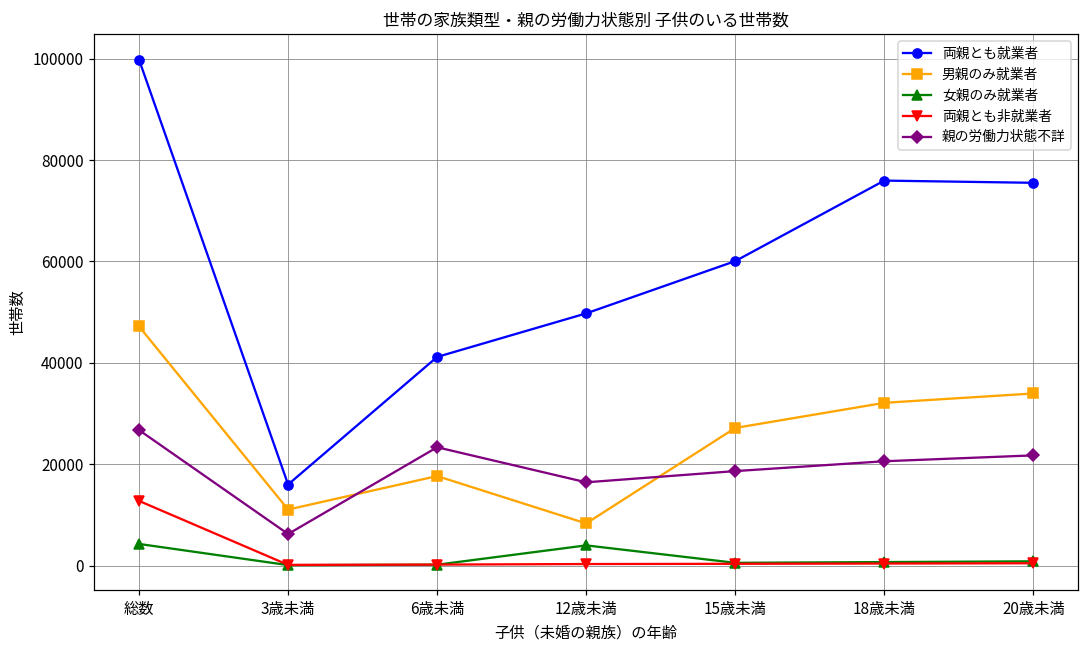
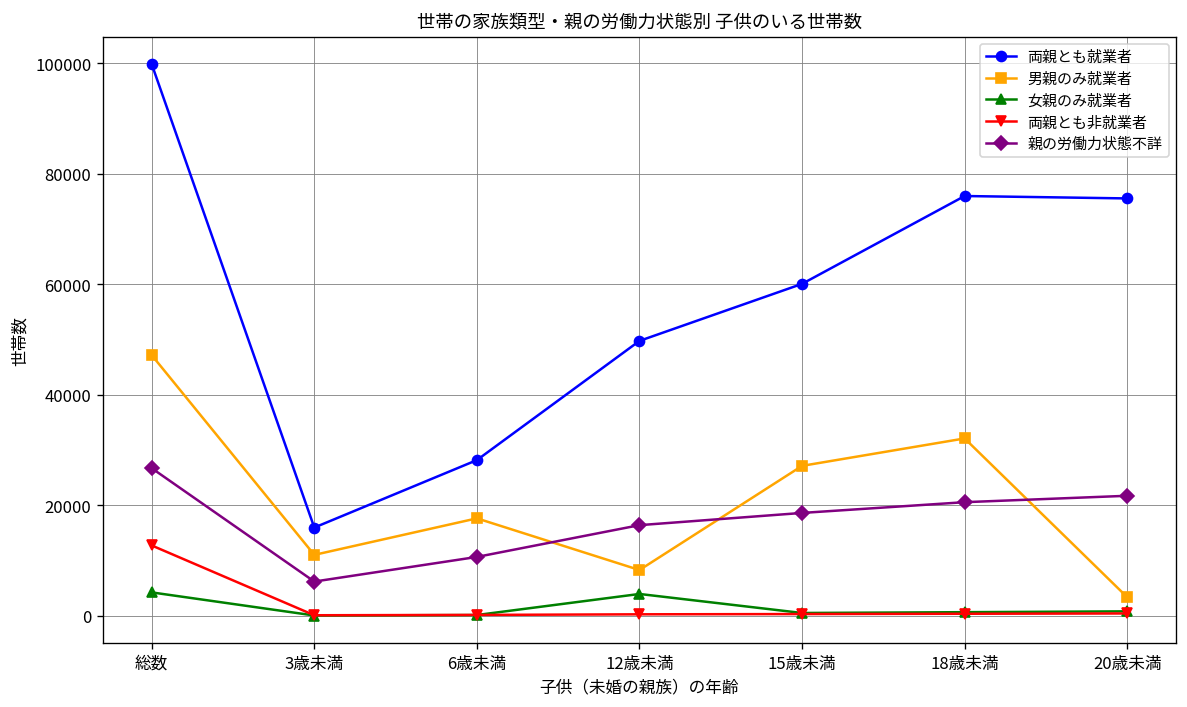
両親とも就業者, 6歳未満: 41000 -> 28000
親の労働力状態不詳, 6歳未満: 23000 -> 11000
男親のみ就業者, 20歳未満: 34000 -> 3000
